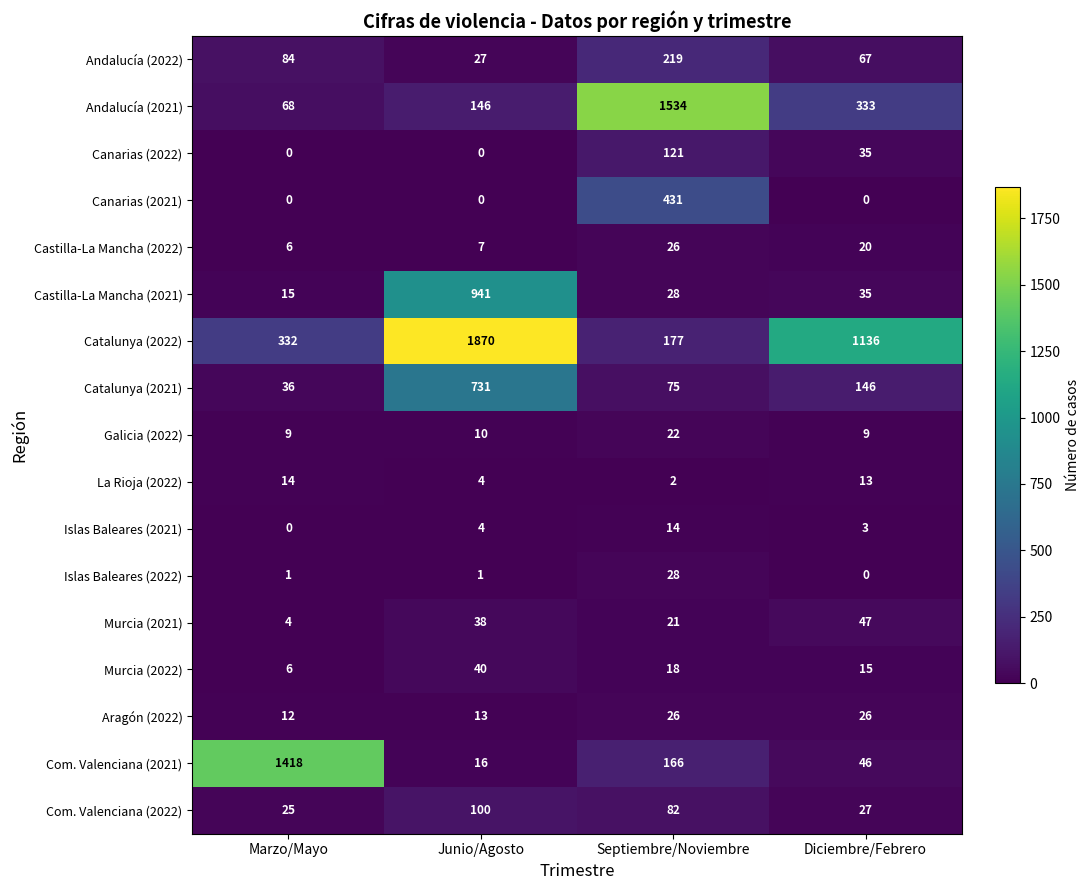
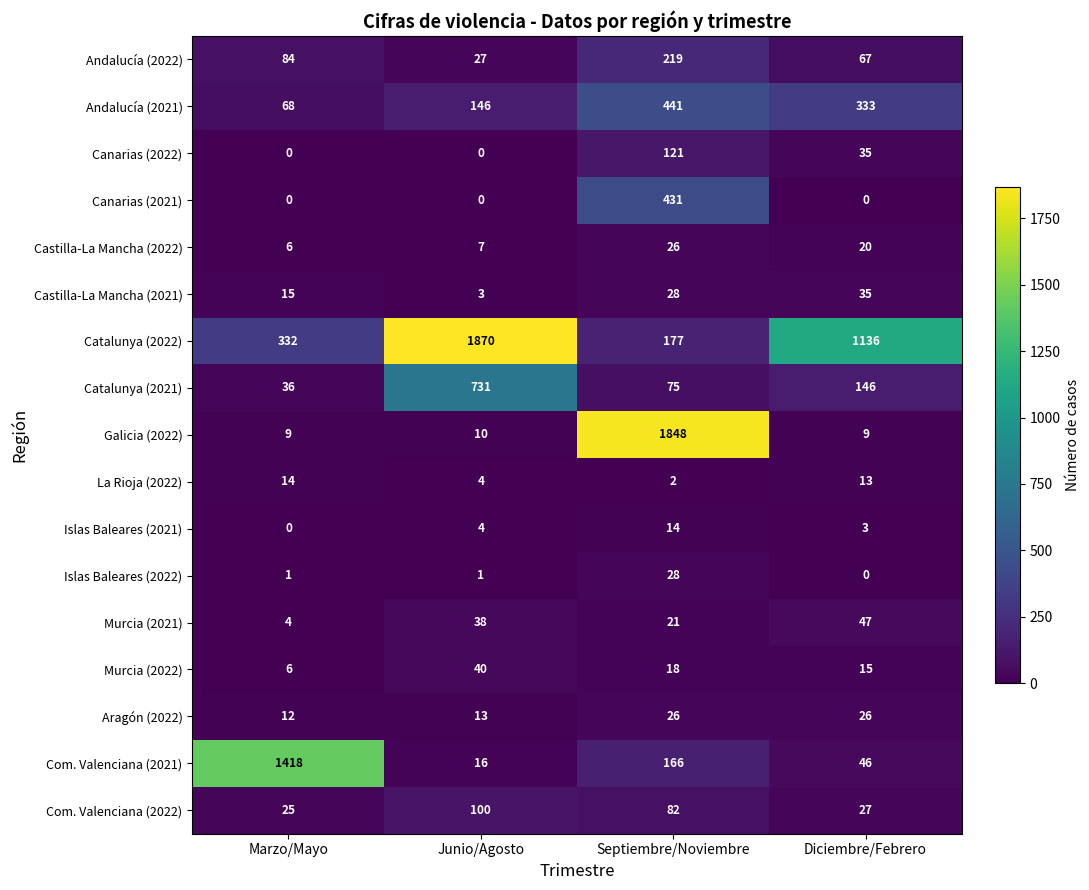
Andalucía (2021), Septiembre/Noviembre: 1534 -> 441
Castilla-La Mancha (2021), Junio/Agosto: 941 -> 3
Galicia (2022), Septiembre/Noviembre: 22 -> 1848
